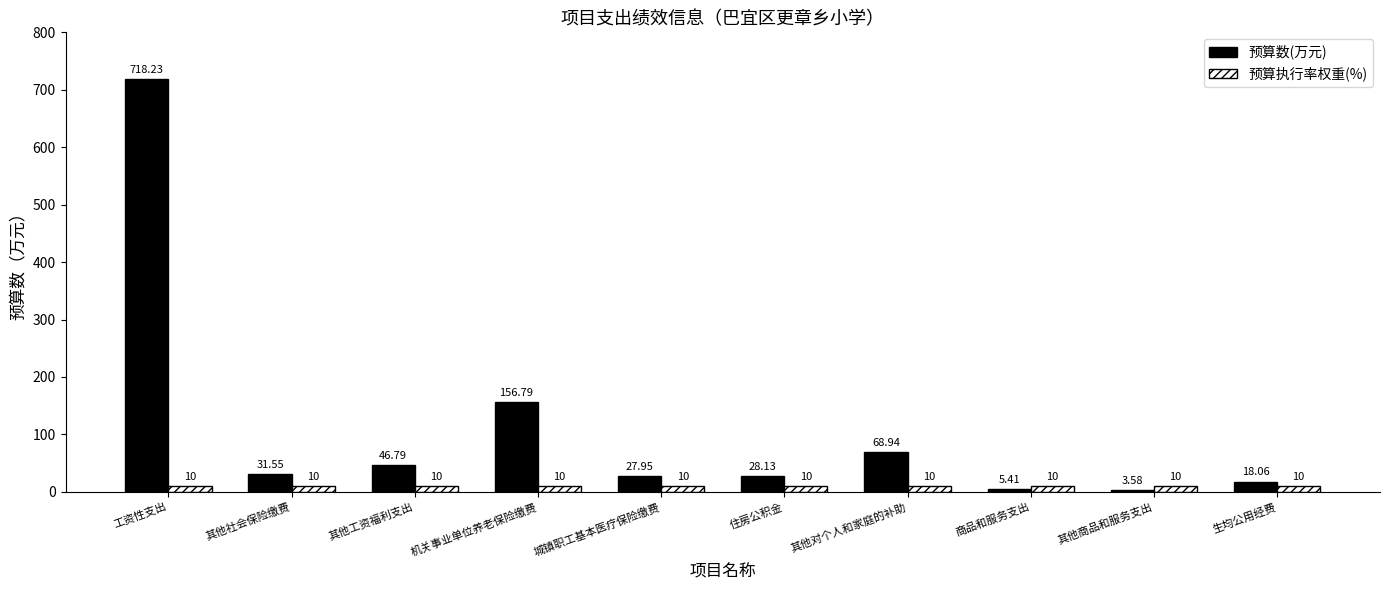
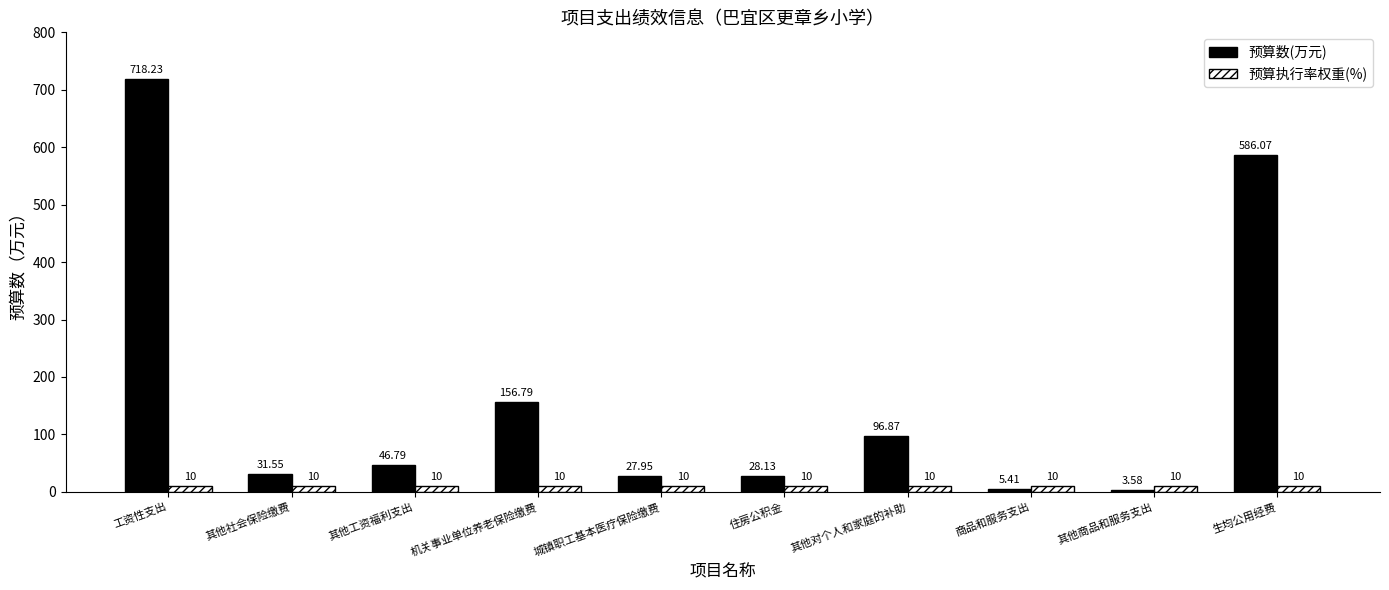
预算数(万元), 其他对个人和家庭的补助: 68.94 -> 96.87
预算数(万元), 生均公用经费: 18.06 -> 586.07
